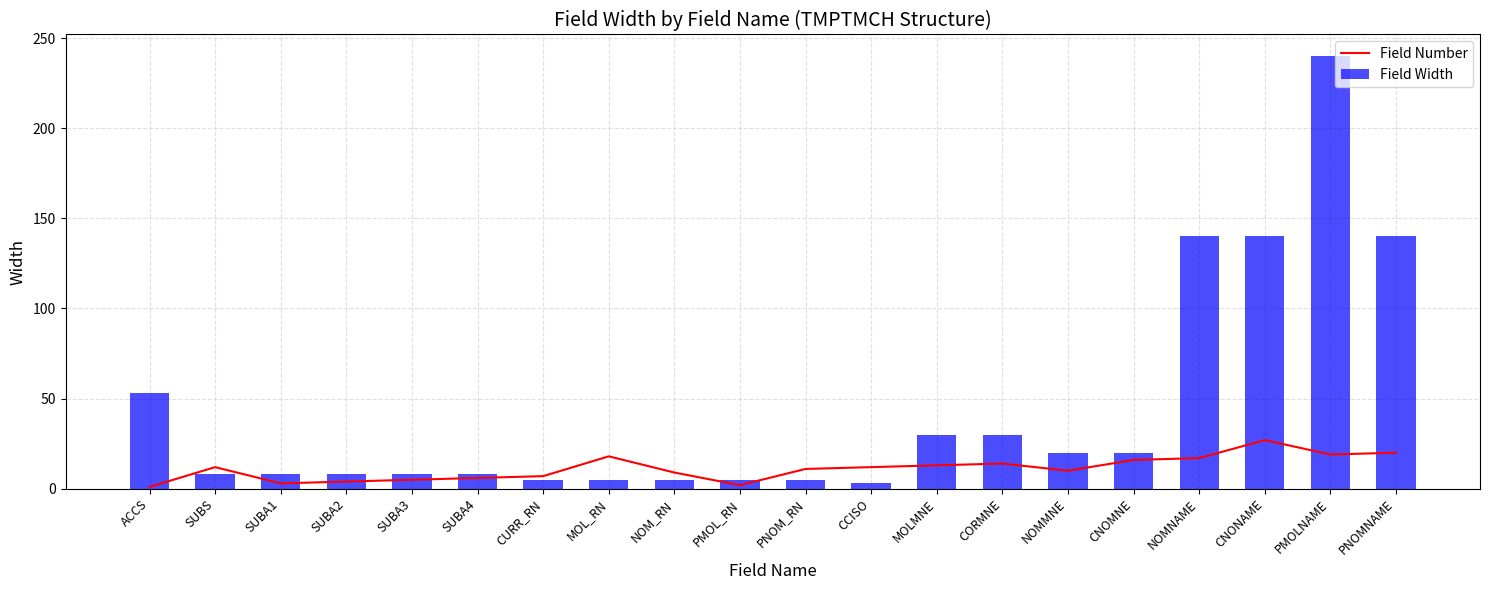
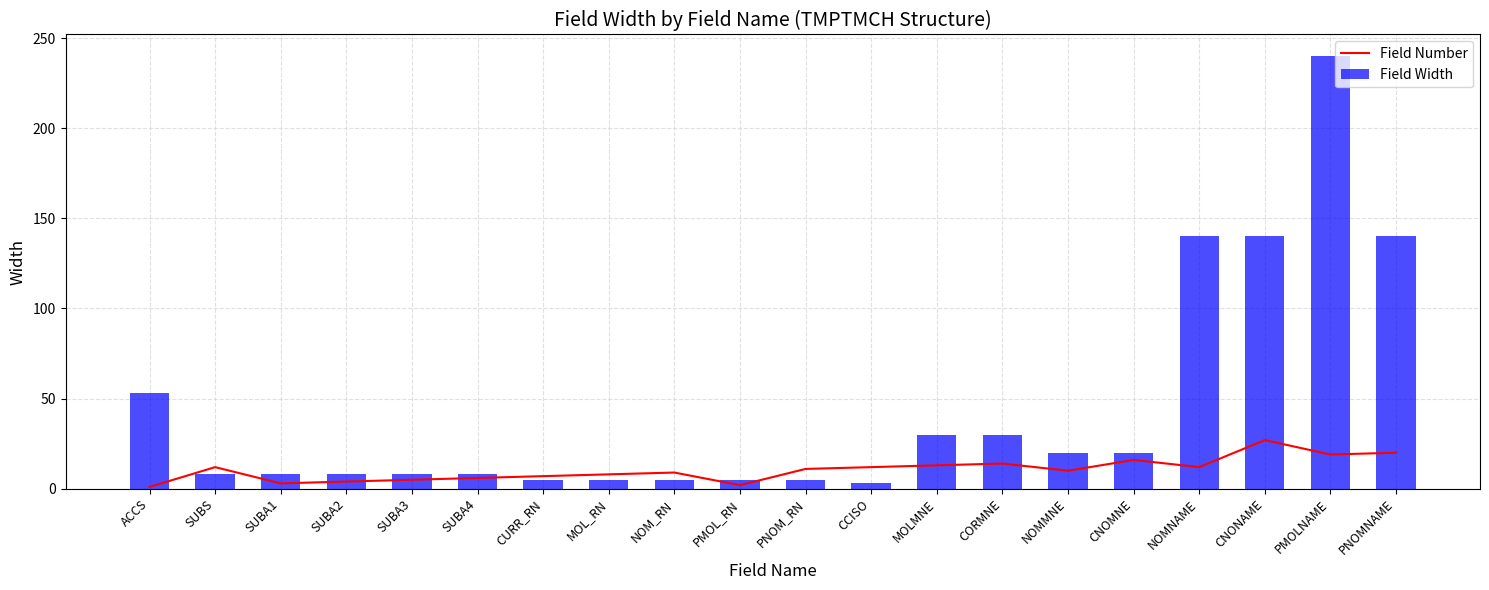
Field Number, MOL_RN: 18 -> 8
Field Number, NOMNAME: 17 -> 12
